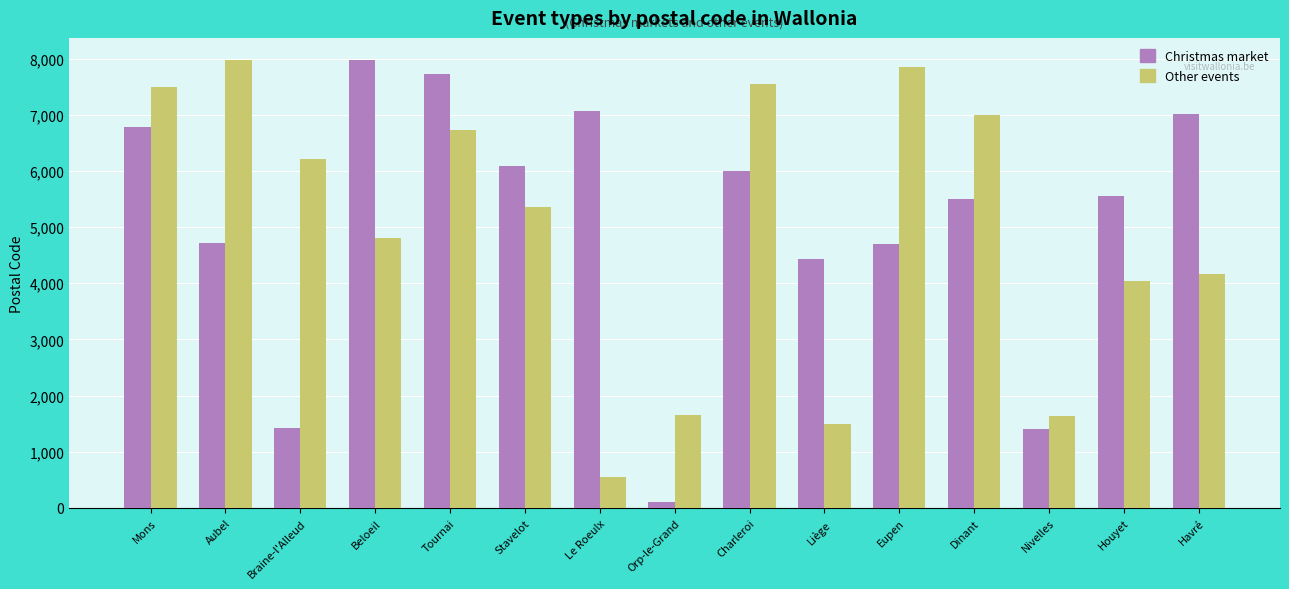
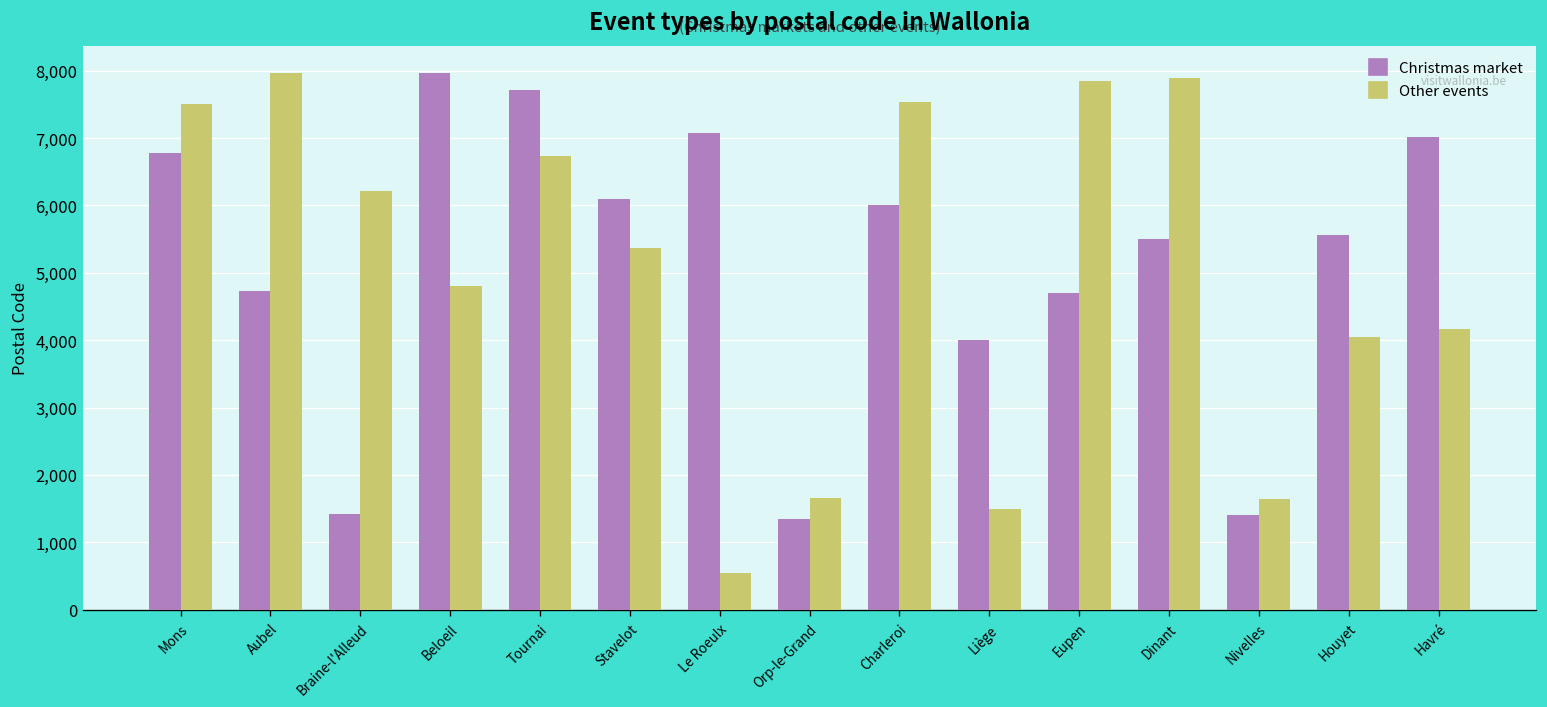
Christmas market, Orp-le-Grand: 100 -> 1,400
Christmas market, Liège: 4,400 -> 4,000
Other events, Dinant: 7,000 -> 7,900
